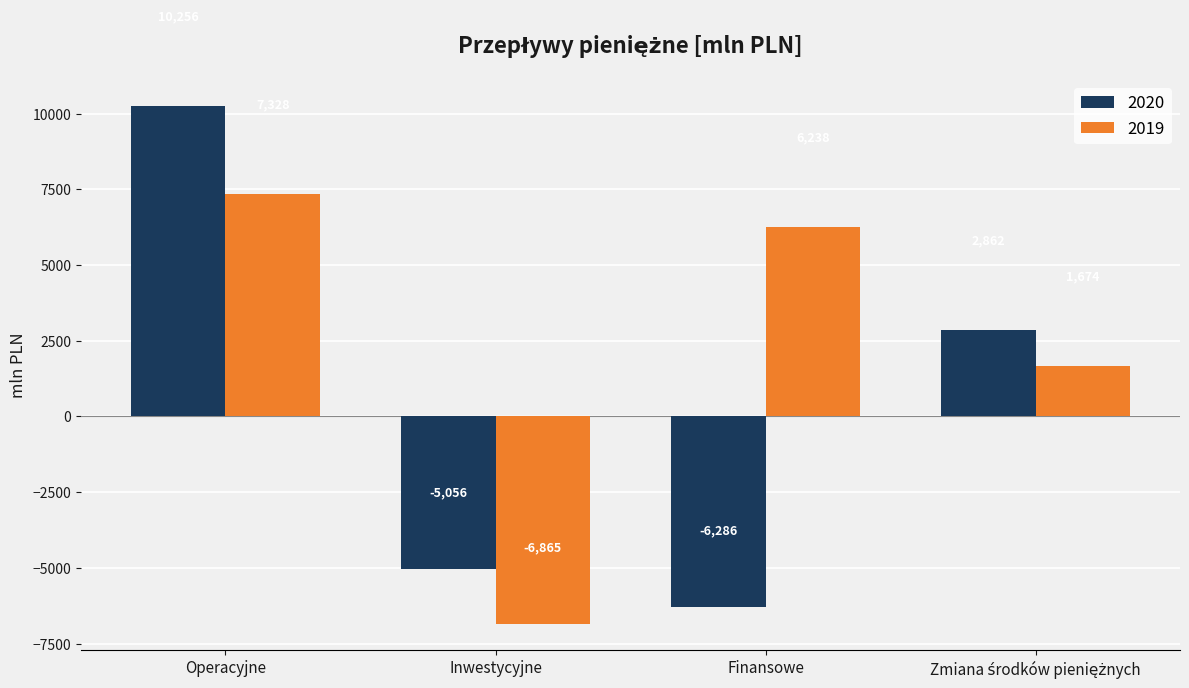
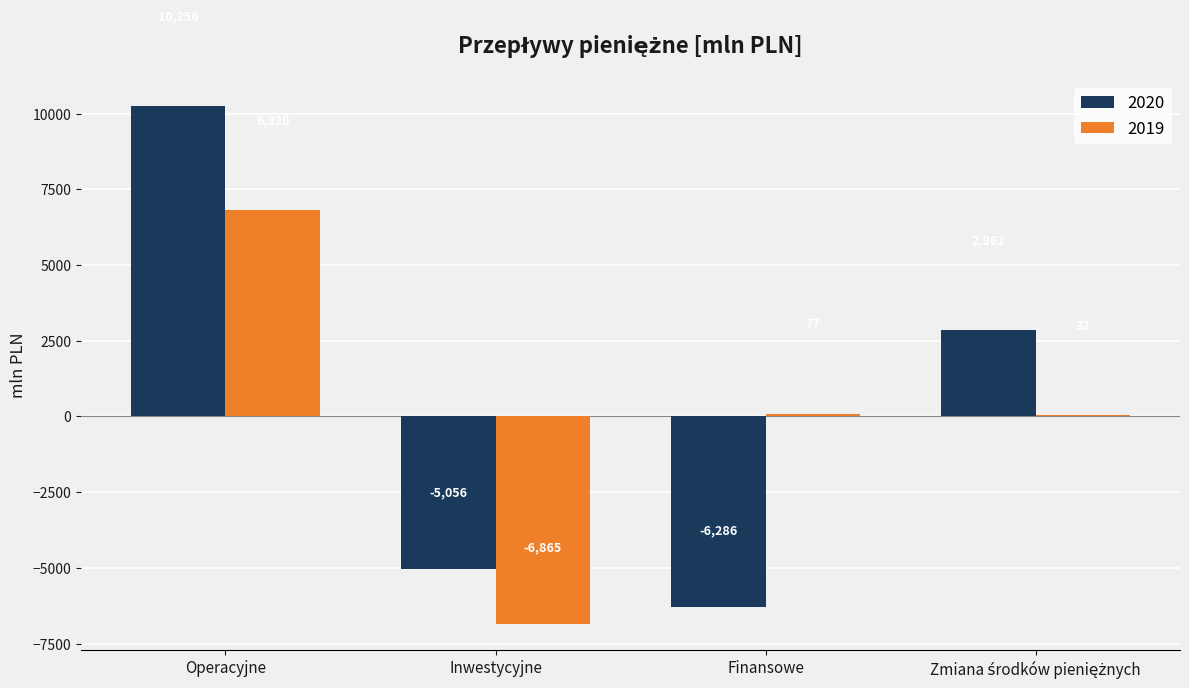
2019, Operacyjne: 7300 -> 6800
2019, Finansowe: 6200 -> 100
2019, Zmiana środków pieniężnych: 1700 -> 0
